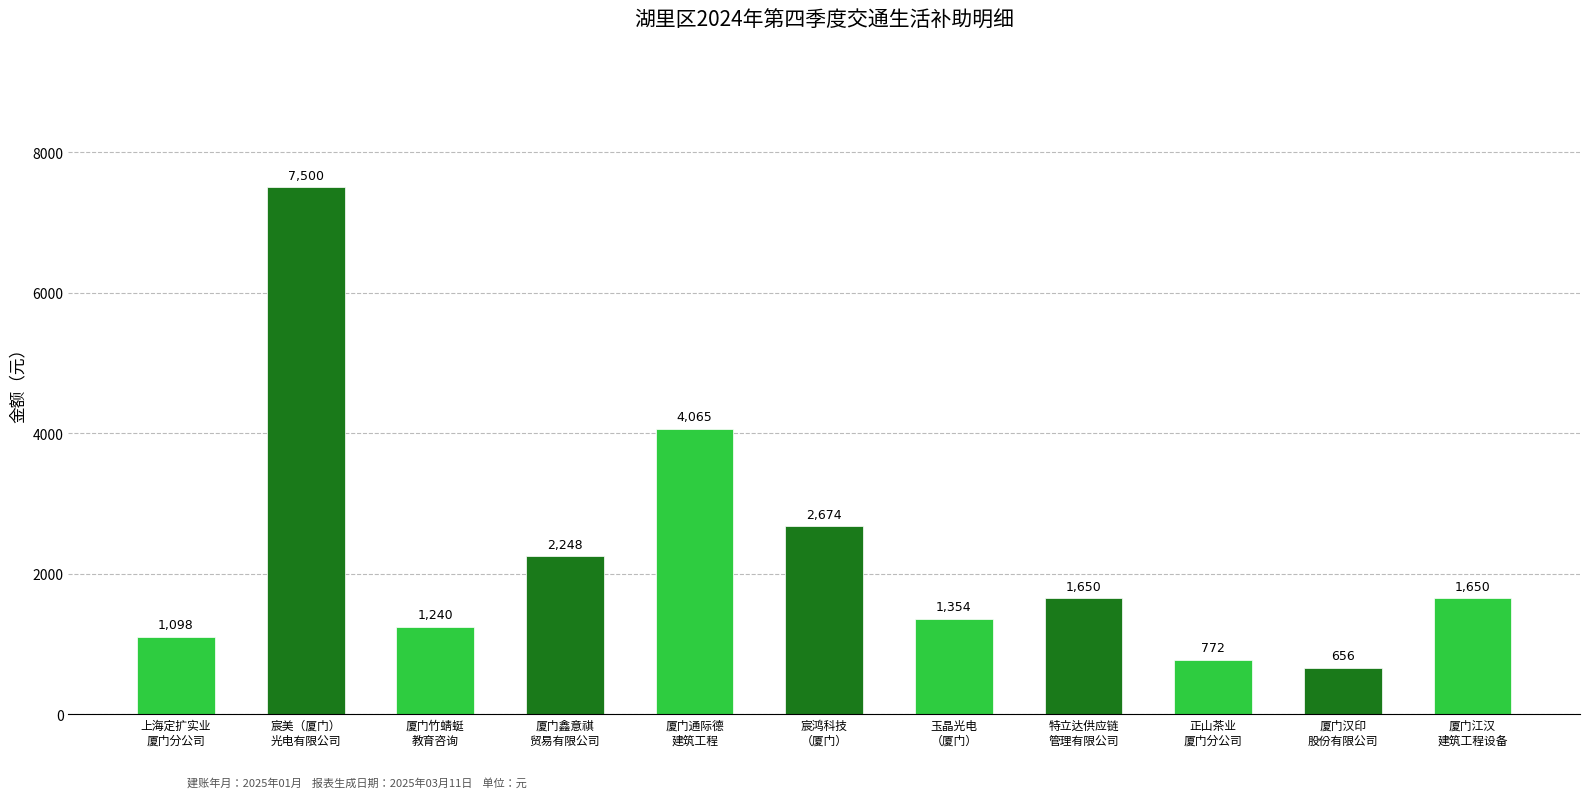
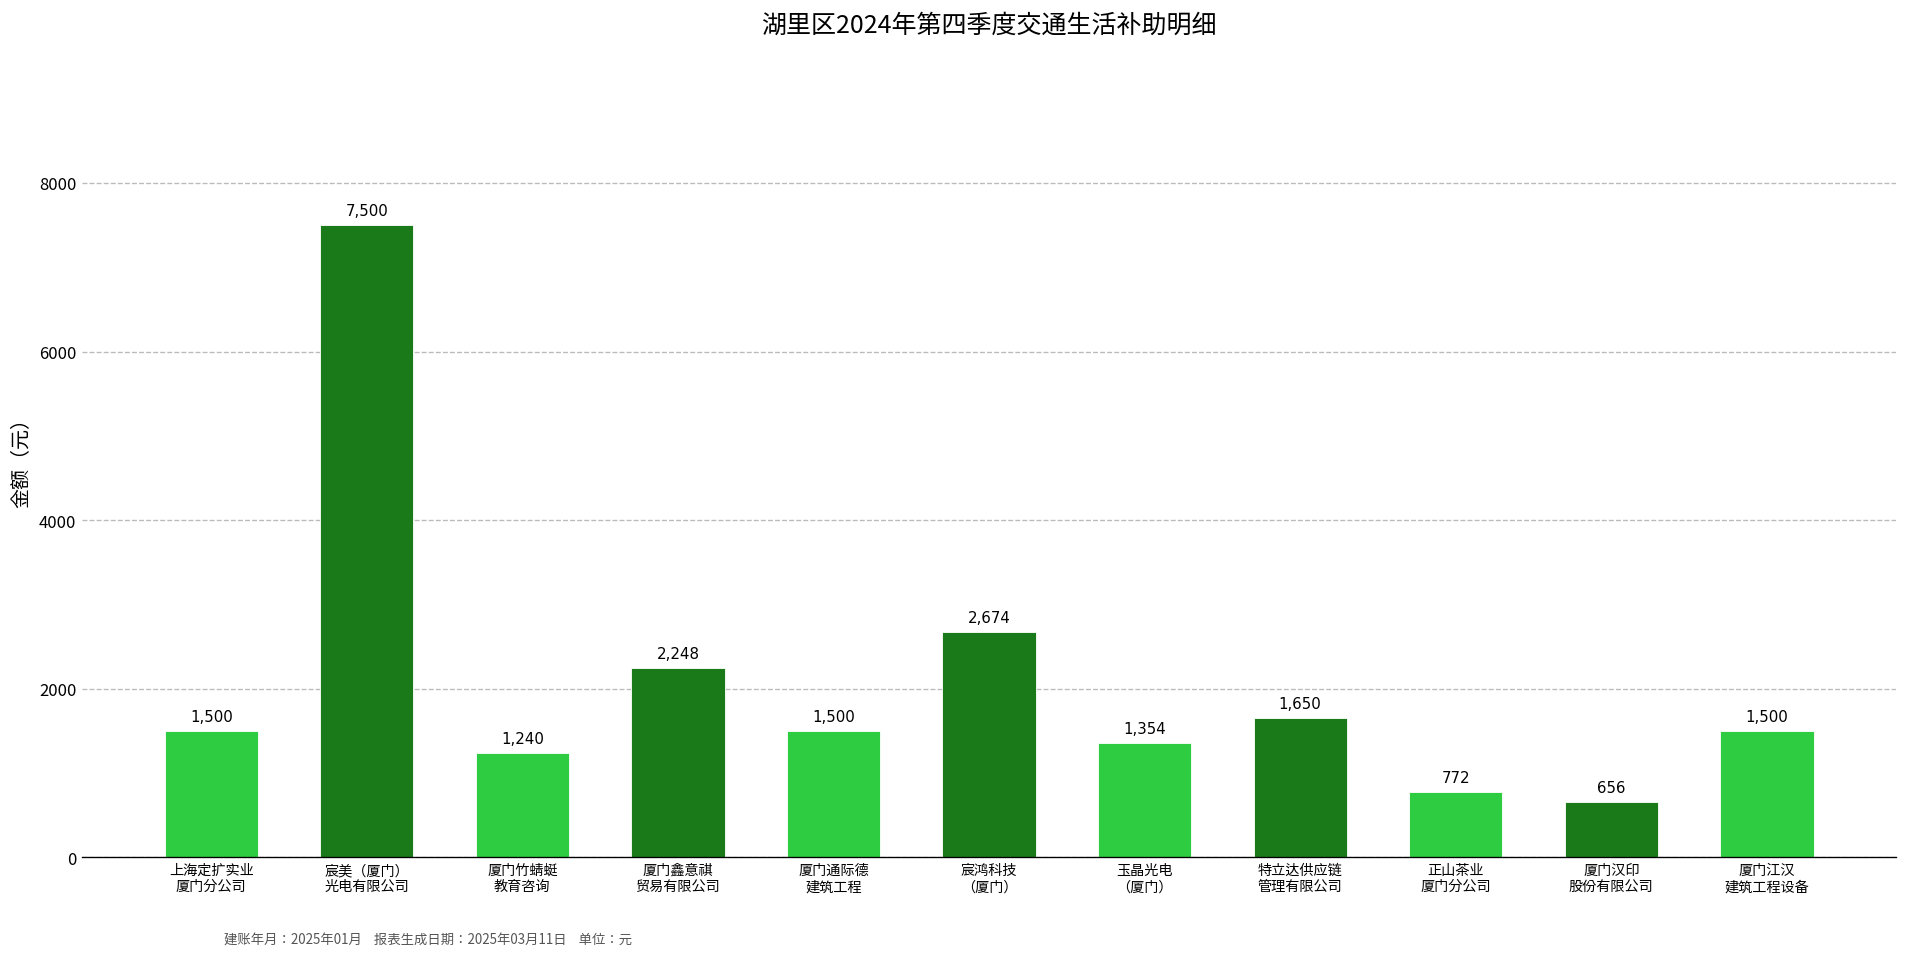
上海定扩实业 厦门分公司: 1,098 -> 1,500
厦门通际德 建筑工程: 4,065 -> 1,500
厦门江汉 建筑工程设备: 1,650 -> 1,500
